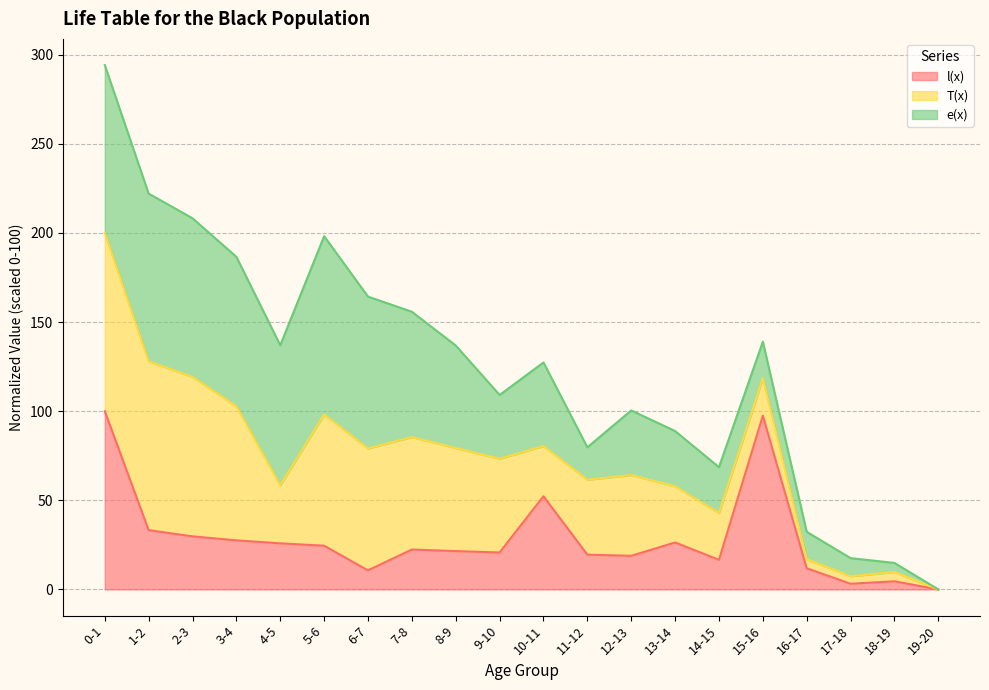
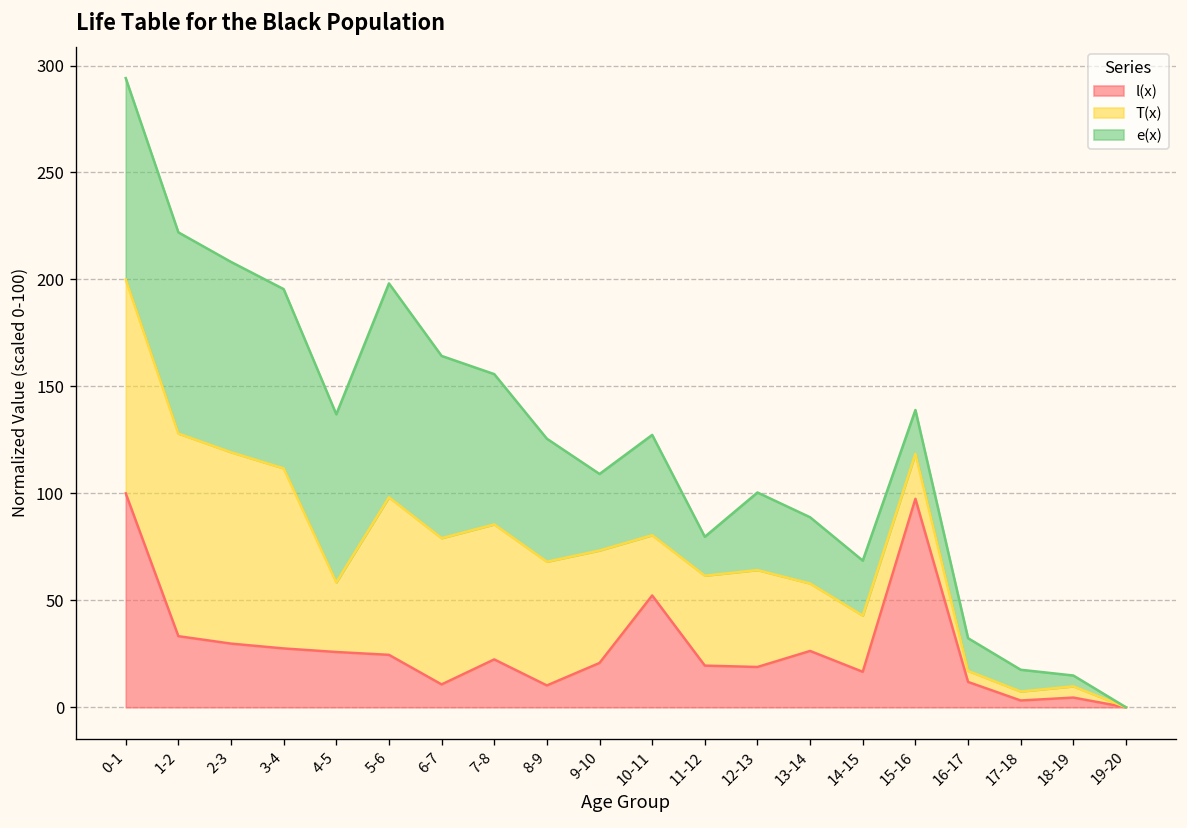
T(x), 3-4: 75 -> 84
l(x), 8-9: 21 -> 10
